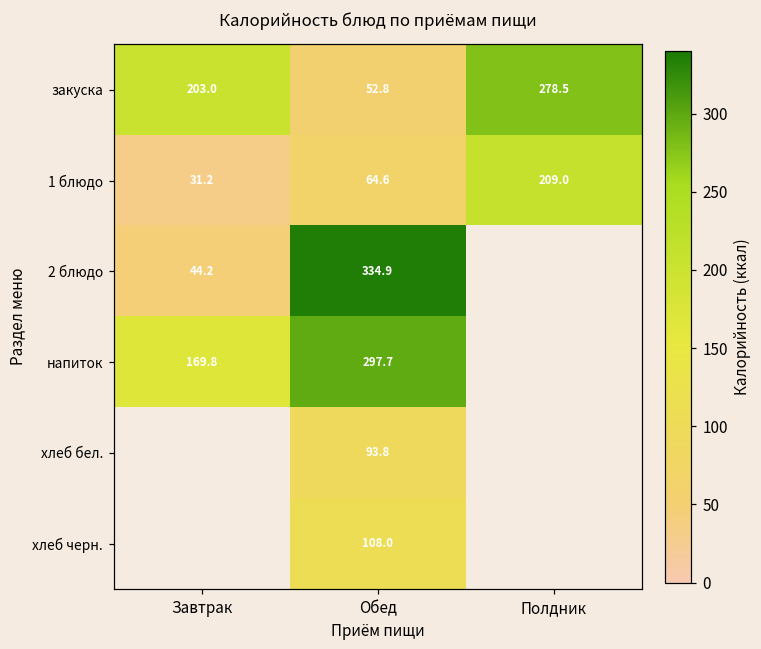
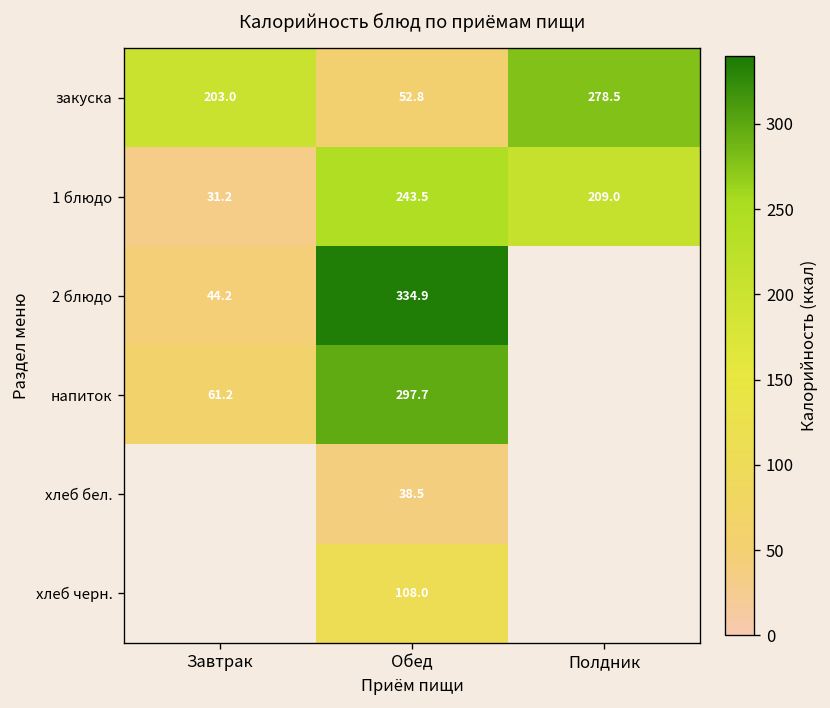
1 блюдо, Обед: 64.6 -> 243.5
напиток, Завтрак: 169.8 -> 61.2
хлеб бел., Обед: 93.8 -> 38.5
